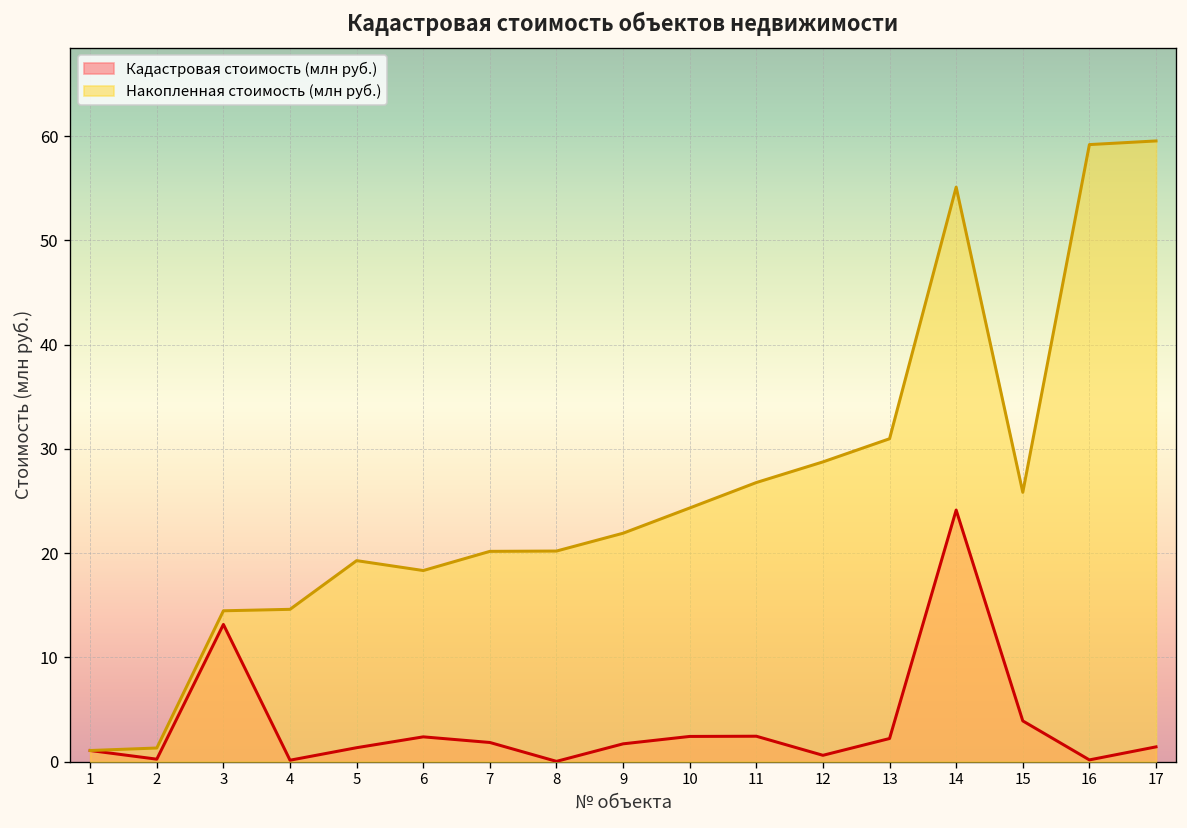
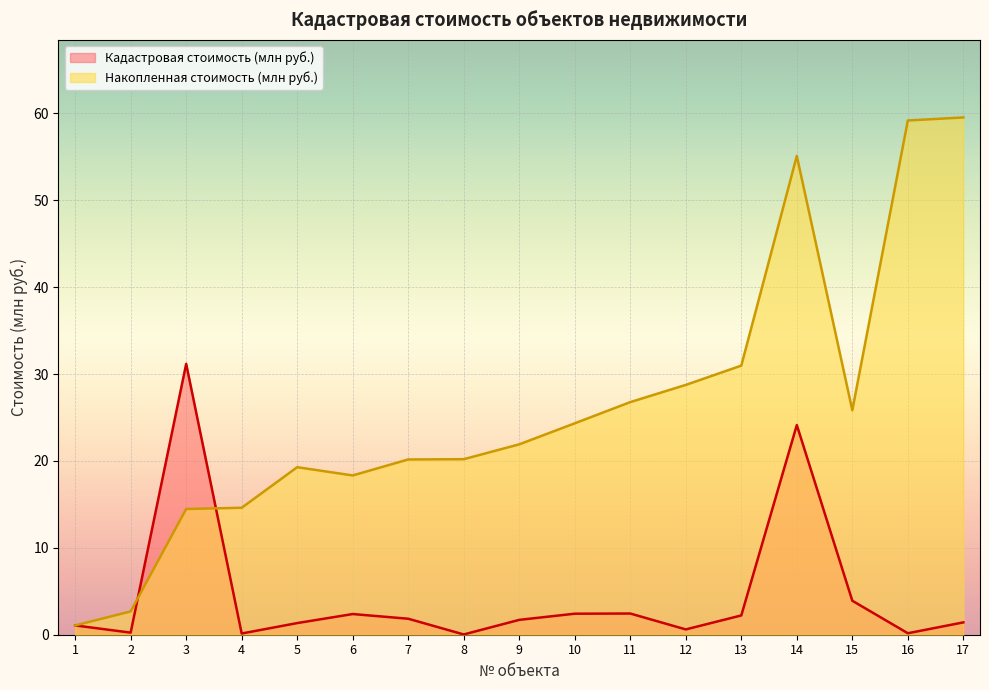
Накопленная стоимость (млн руб.), 2: 1 -> 3
Кадастровая стоимость (млн руб.), 3: 13 -> 31
